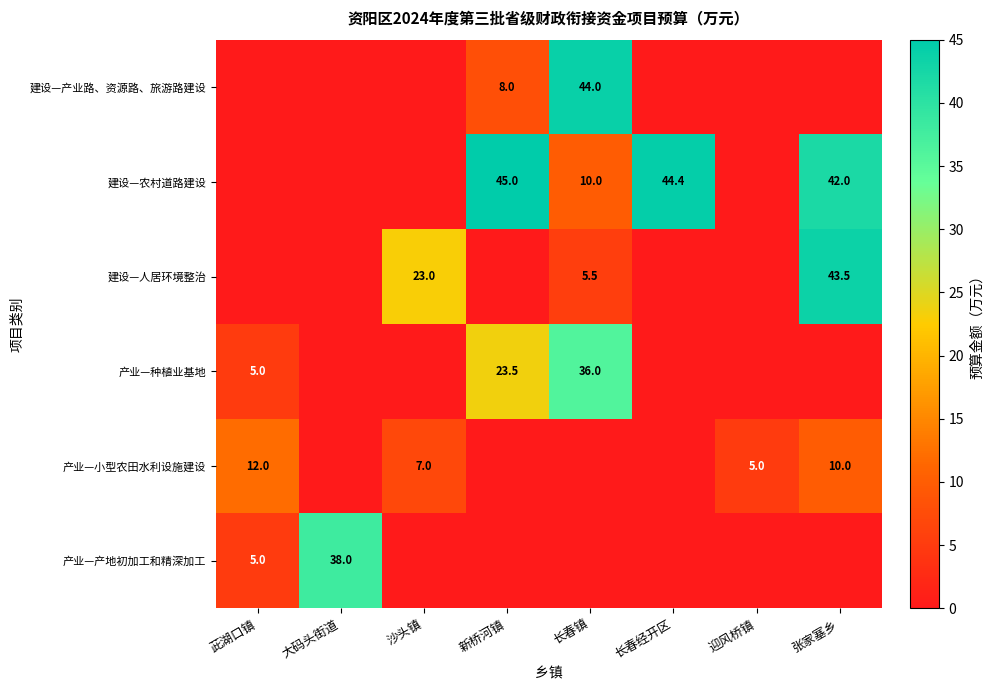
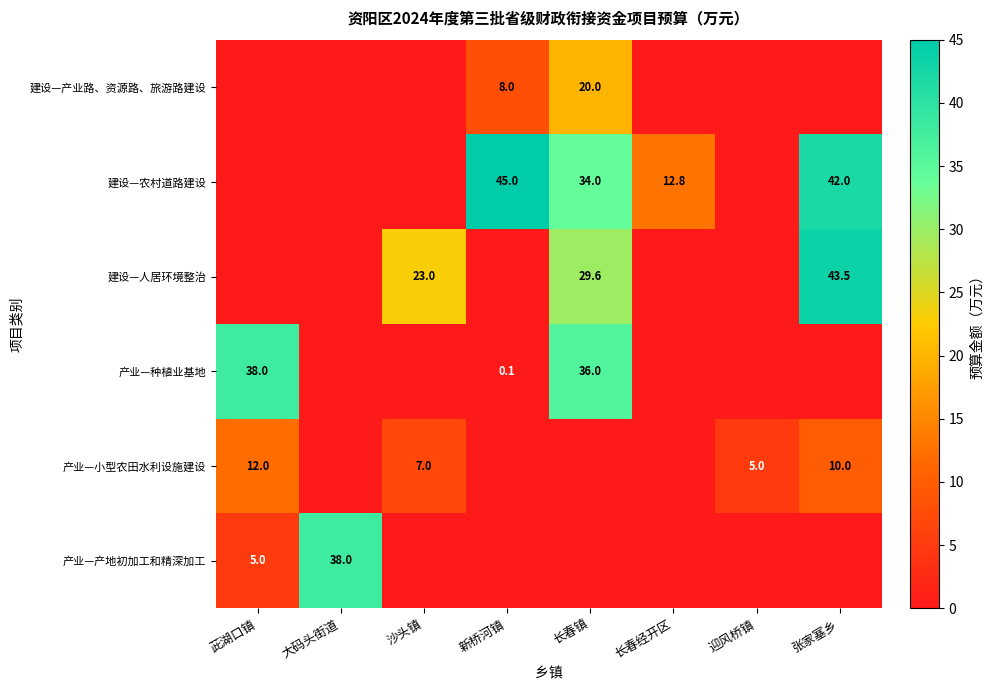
建设—产业路、资源路、旅游路建设, 长春镇: 44.0 -> 20.0
建设—农村道路建设, 长春镇: 10.0 -> 34.0
建设—农村道路建设, 长春经开区: 44.4 -> 12.8
建设—人居环境整治, 长春镇: 5.5 -> 29.6
产业—种植业基地, 茈湖口镇: 5.0 -> 38.0
产业—种植业基地, 新桥河镇: 23.5 -> 0.1
